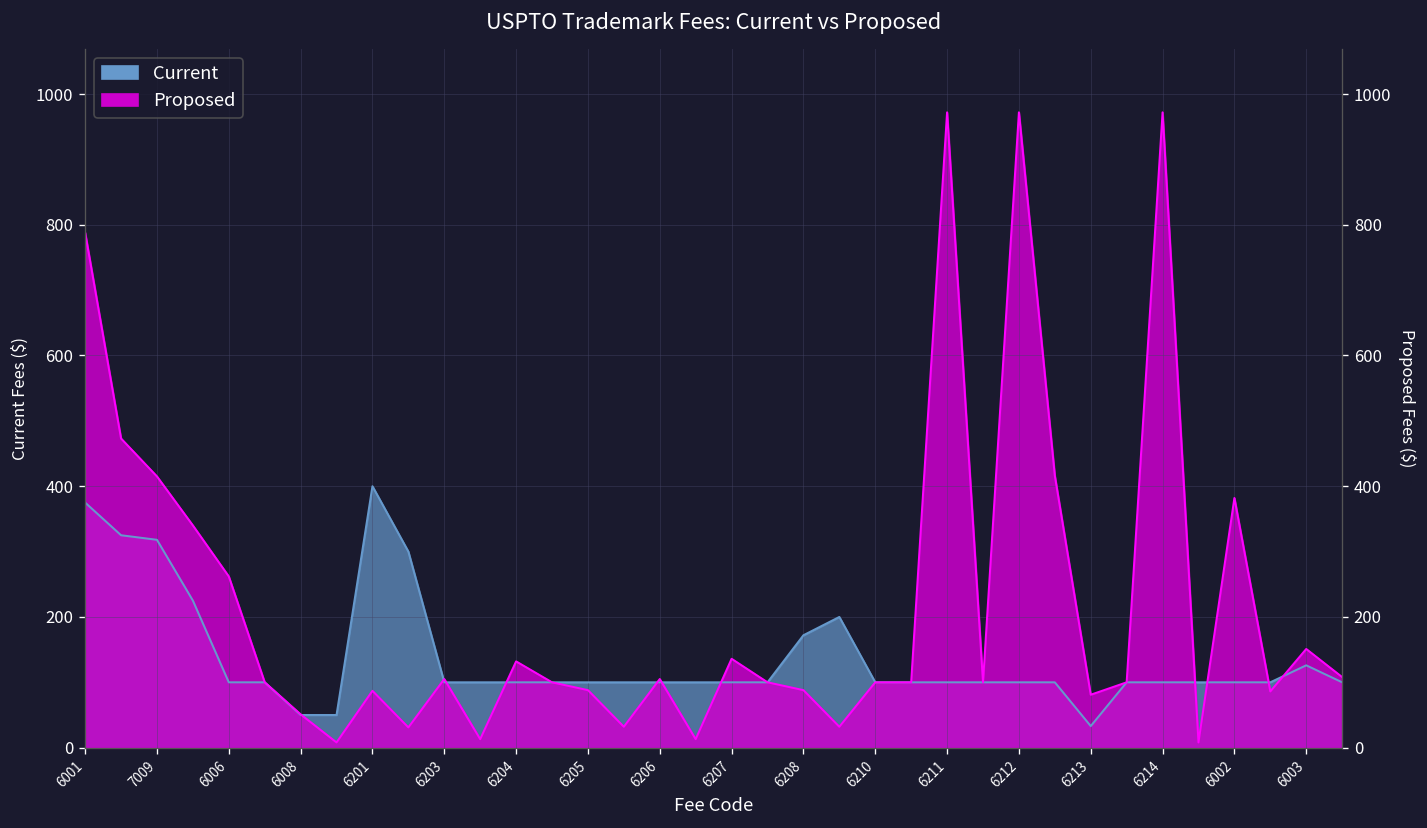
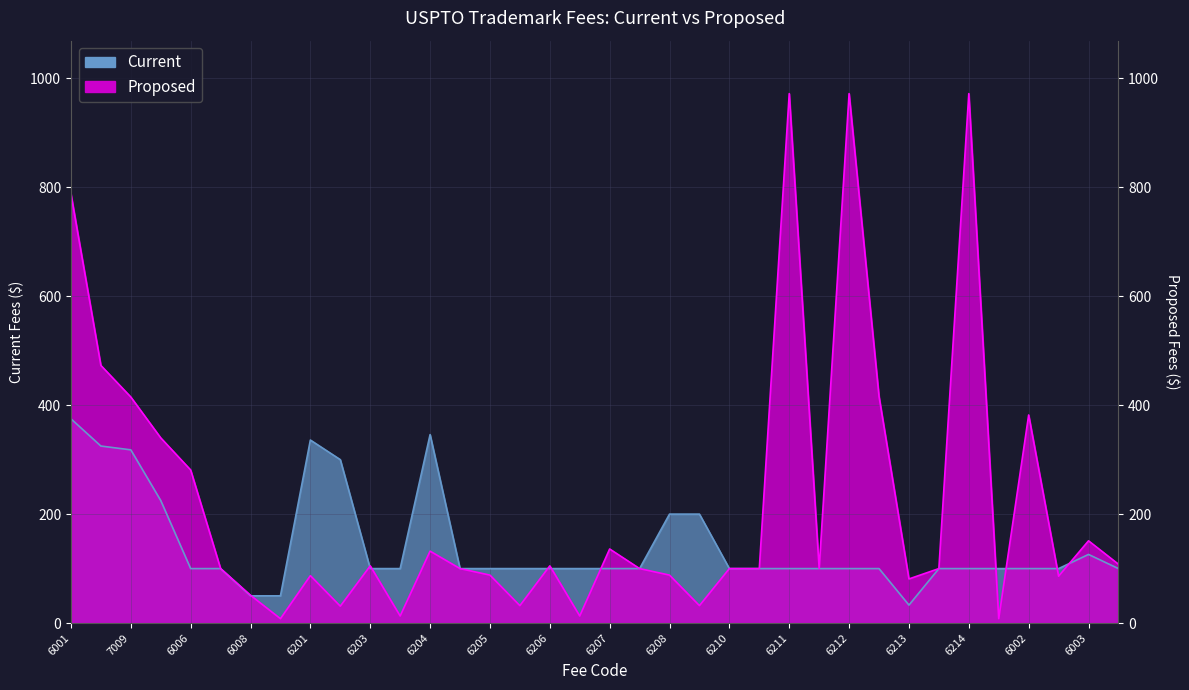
Proposed, 6006: 260 -> 280
Current, 6201: 400 -> 340
Current, 6204: 100 -> 350
Current, 6208: 170 -> 200
